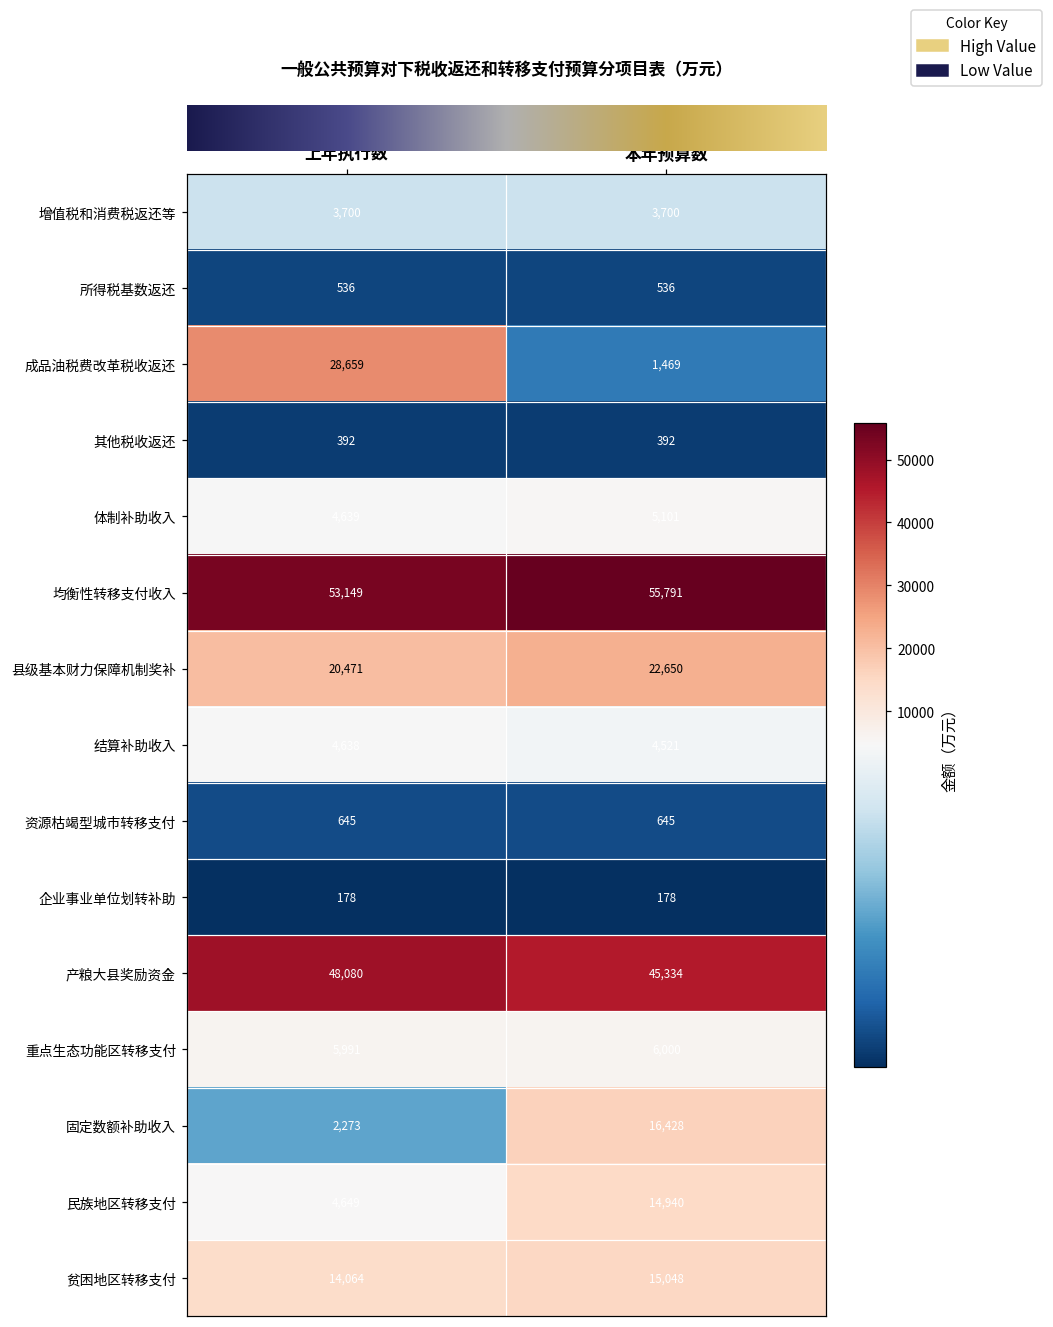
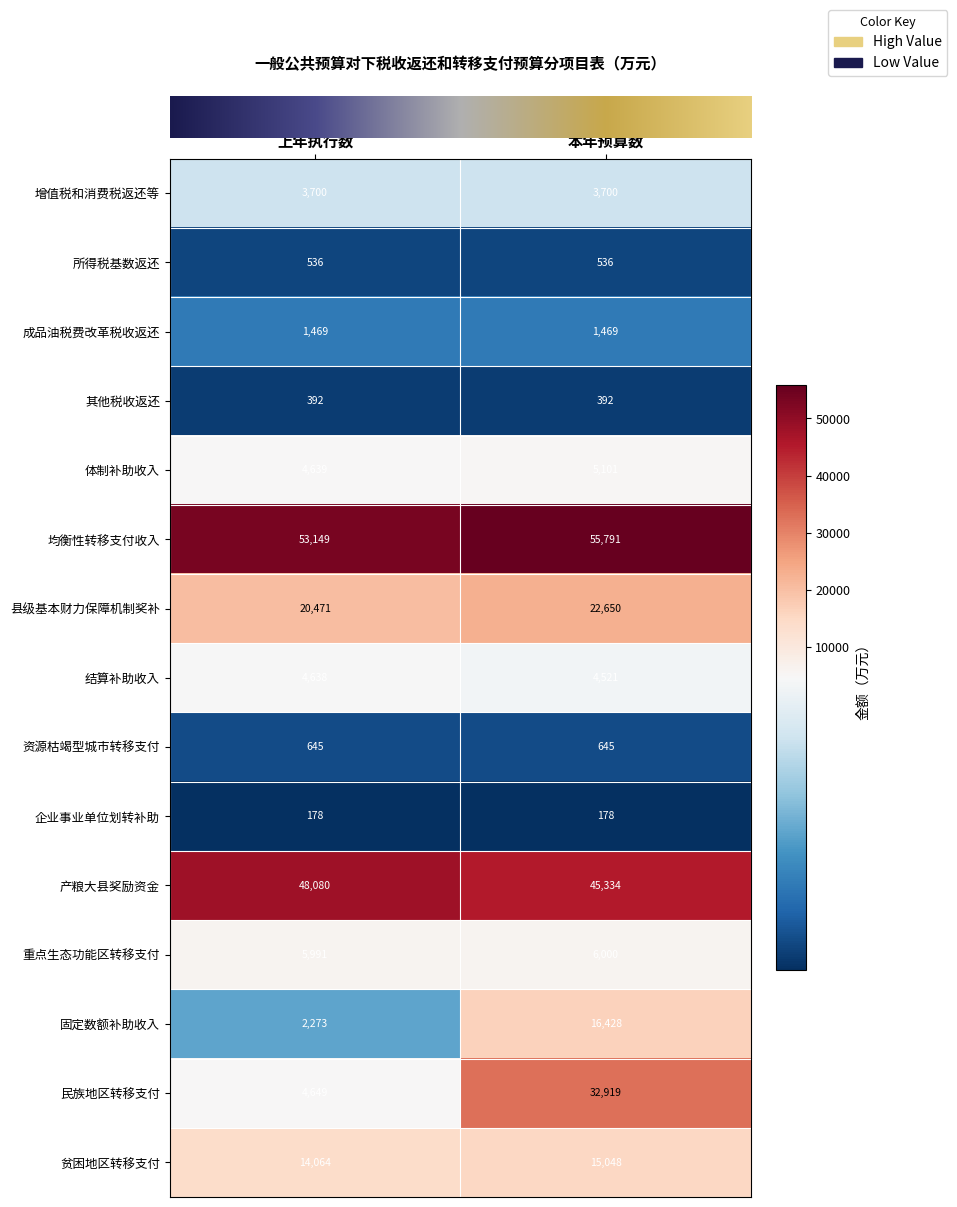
成品油税费改革税收返还, 上年执行数: 28,659 -> 1,469
民族地区转移支付, 本年预算数: 14,940 -> 32,919
